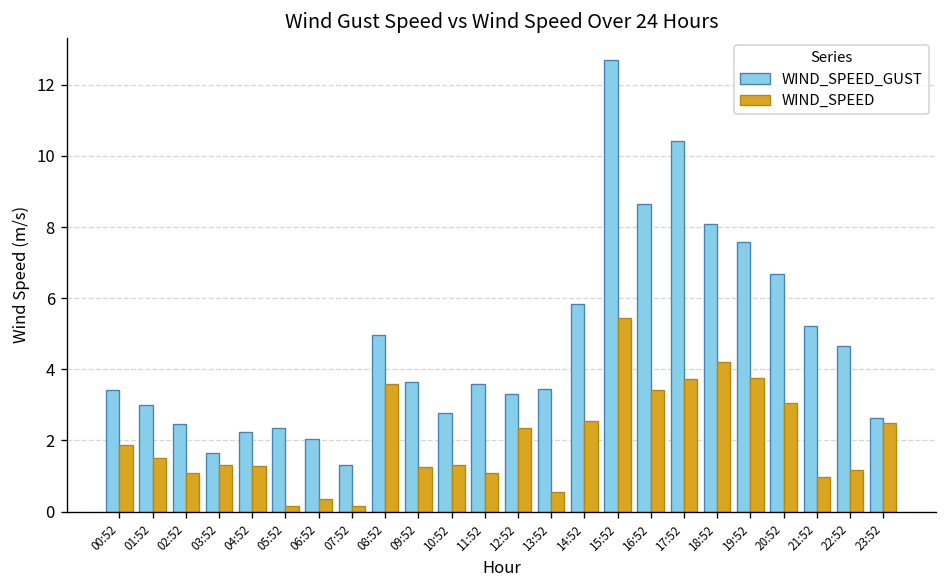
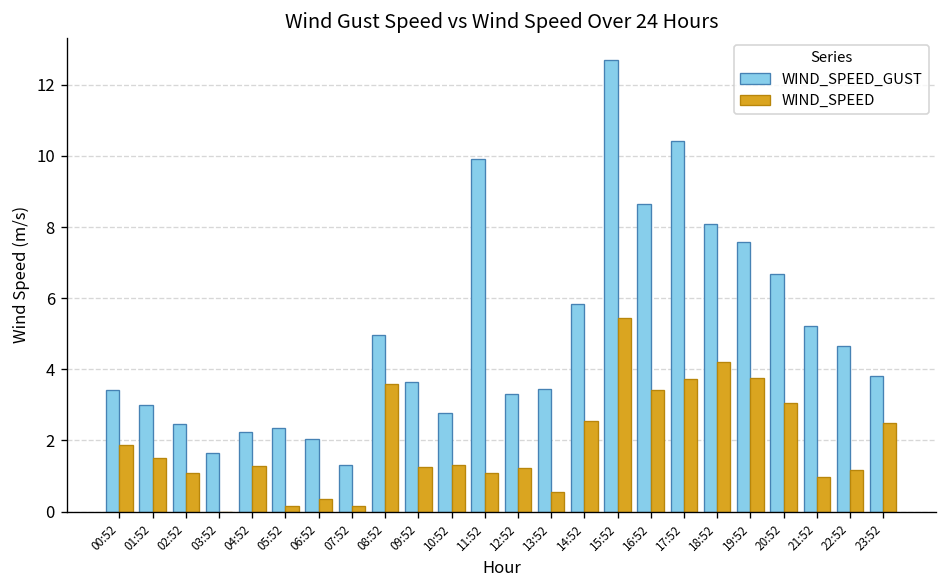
WIND_SPEED, 03:52: 1.3 -> 0.0
WIND_SPEED_GUST, 11:52: 3.6 -> 9.9
WIND_SPEED, 12:52: 2.4 -> 1.2
WIND_SPEED_GUST, 23:52: 2.6 -> 3.8
